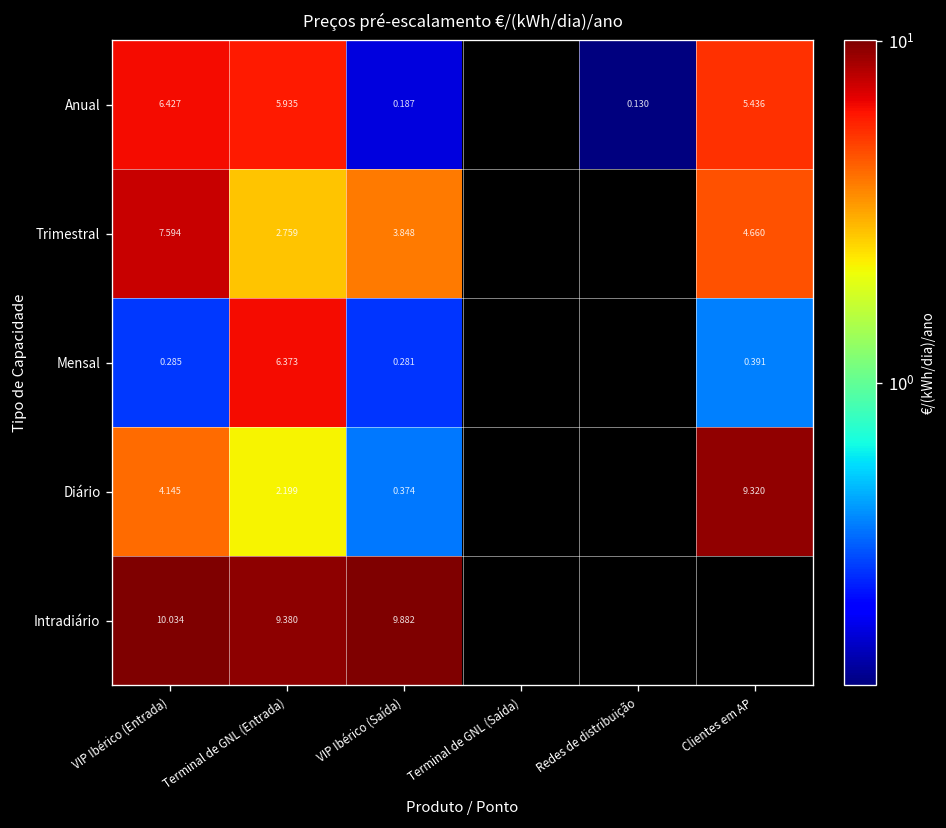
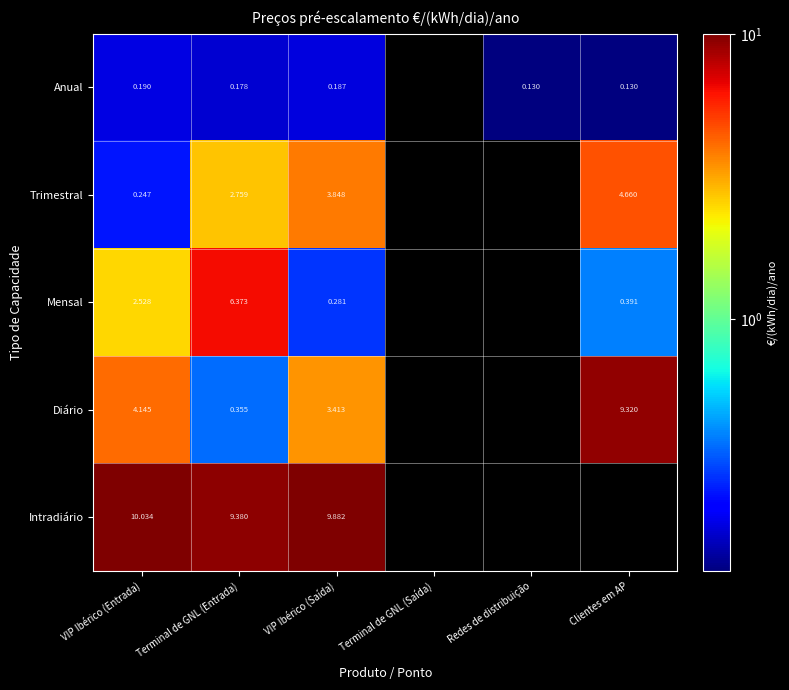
Anual, VIP Ibérico (Entrada): 6.427 -> 0.190
Anual, Terminal de GNL (Entrada): 5.935 -> 0.178
Anual, Clientes em AP: 5.436 -> 0.130
Trimestral, VIP Ibérico (Entrada): 7.594 -> 0.247
Mensal, VIP Ibérico (Entrada): 0.285 -> 2.528
Diário, Terminal de GNL (Entrada): 2.199 -> 0.355
Diário, VIP Ibérico (Saída): 0.374 -> 3.413
